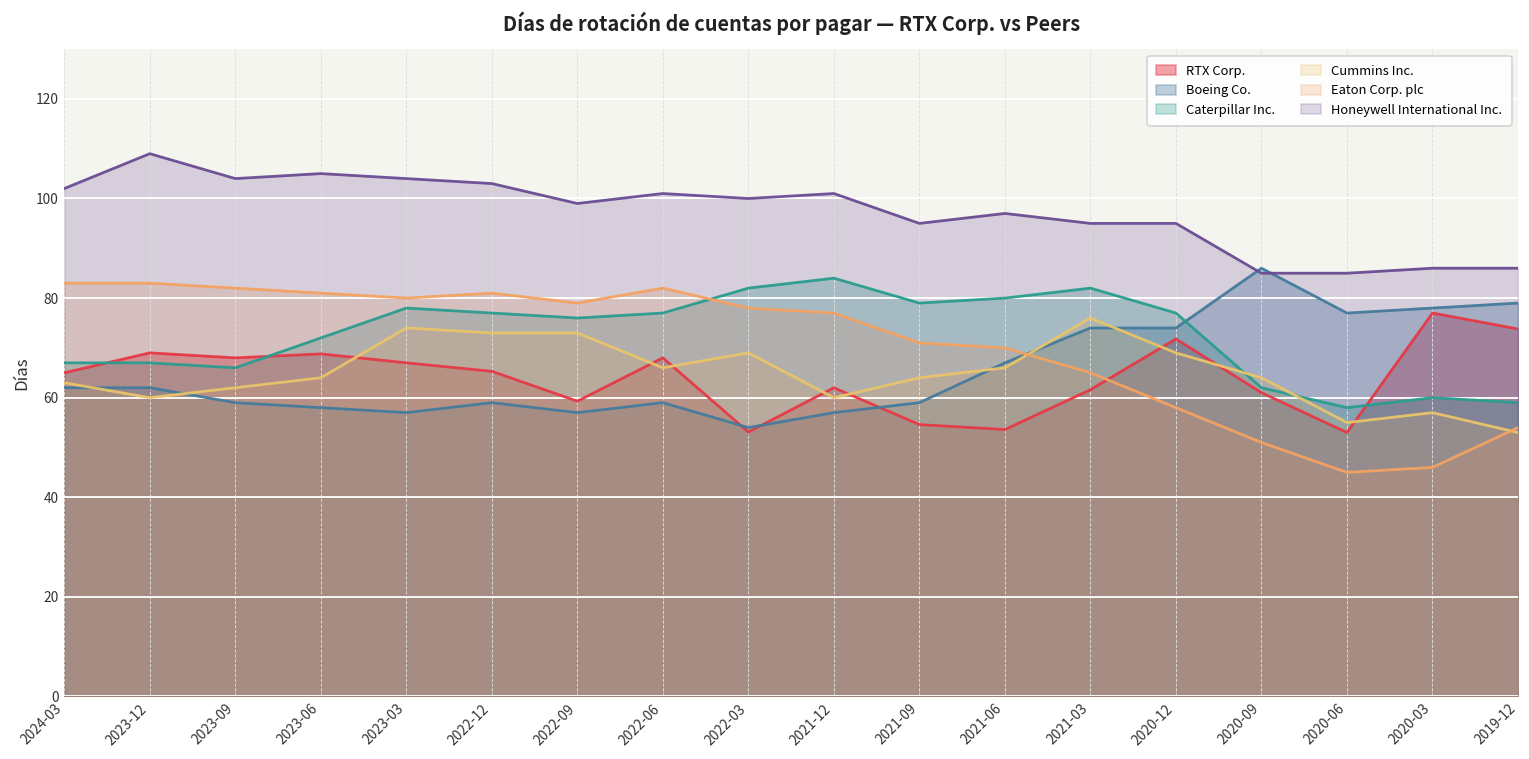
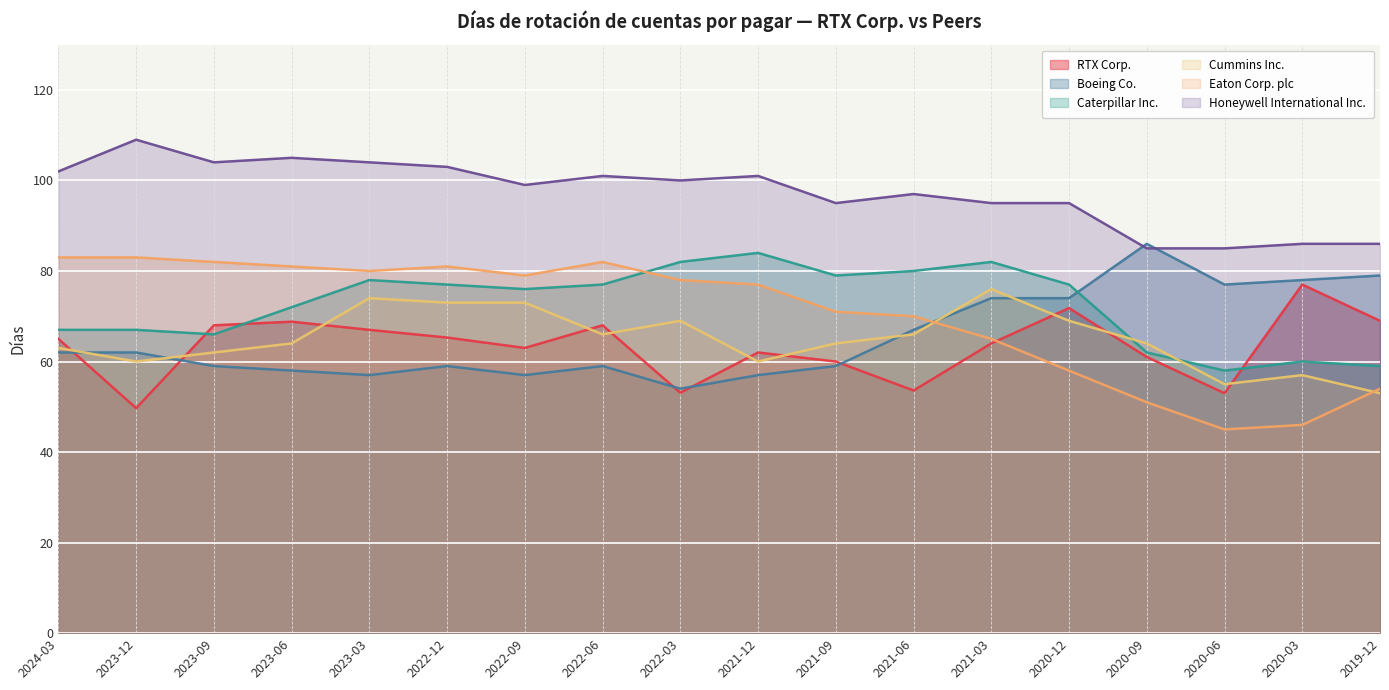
RTX Corp., 2023-12: 69 -> 50
RTX Corp., 2022-09: 59 -> 63
RTX Corp., 2021-09: 55 -> 60
RTX Corp., 2021-03: 62 -> 64
RTX Corp., 2019-12: 74 -> 69
